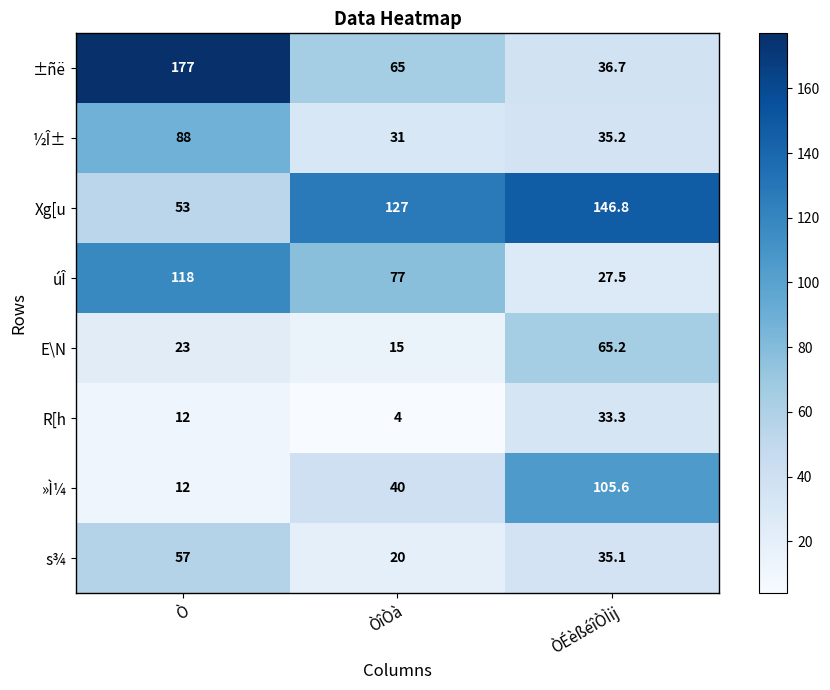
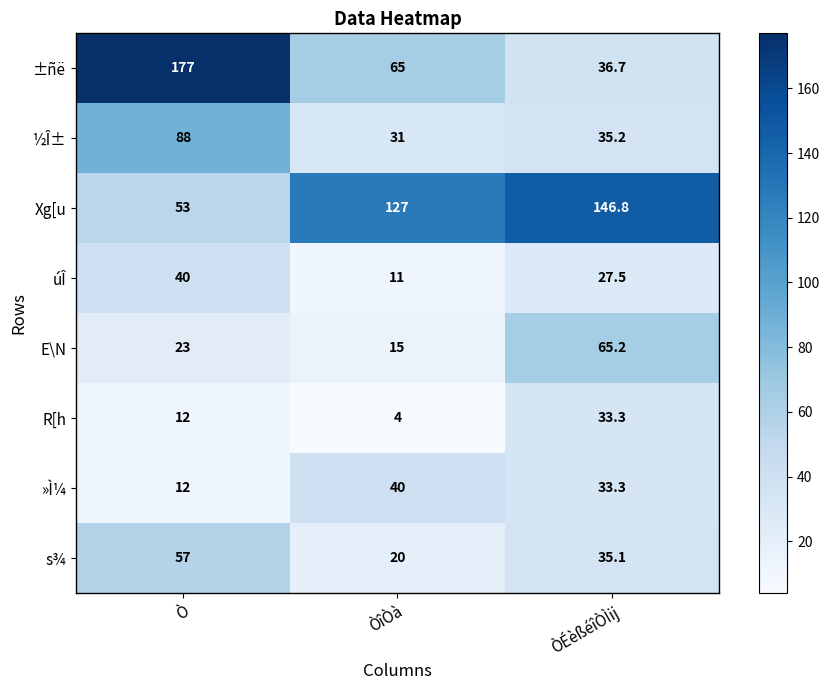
úÎ, Ò: 118 -> 40
úÎ, ÒîÒà: 77 -> 11
»Ì¼, ÒÉèßéîÒÌij: 105.6 -> 33.3
